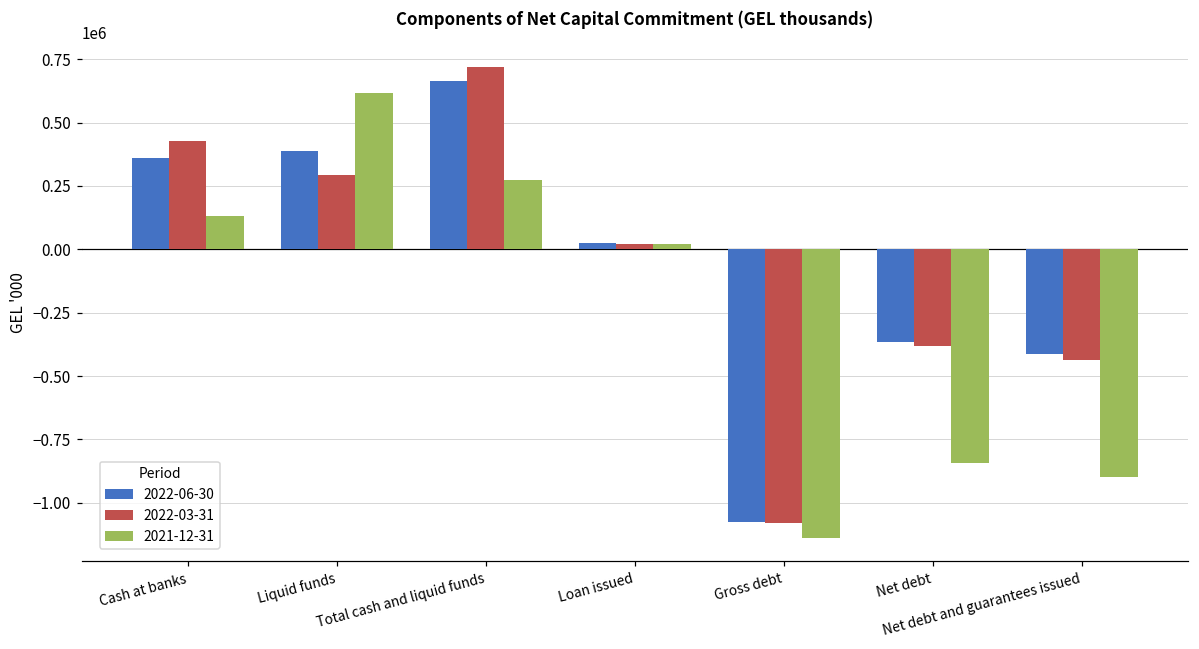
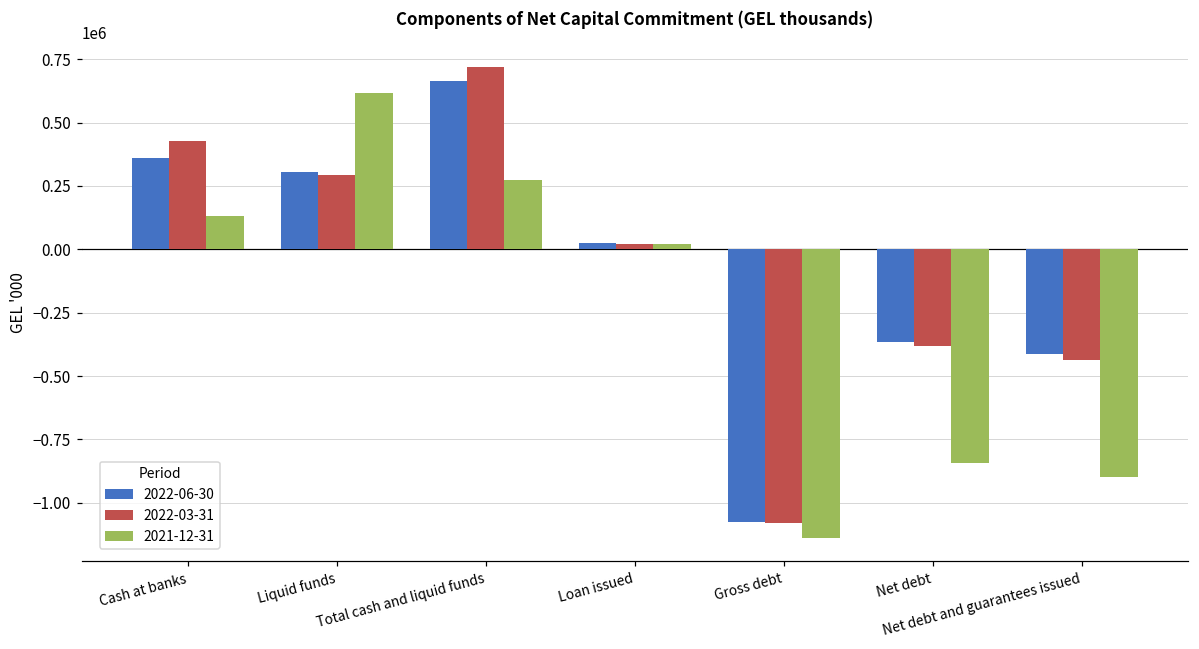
2022-06-30, Liquid funds: 390000 -> 300000
